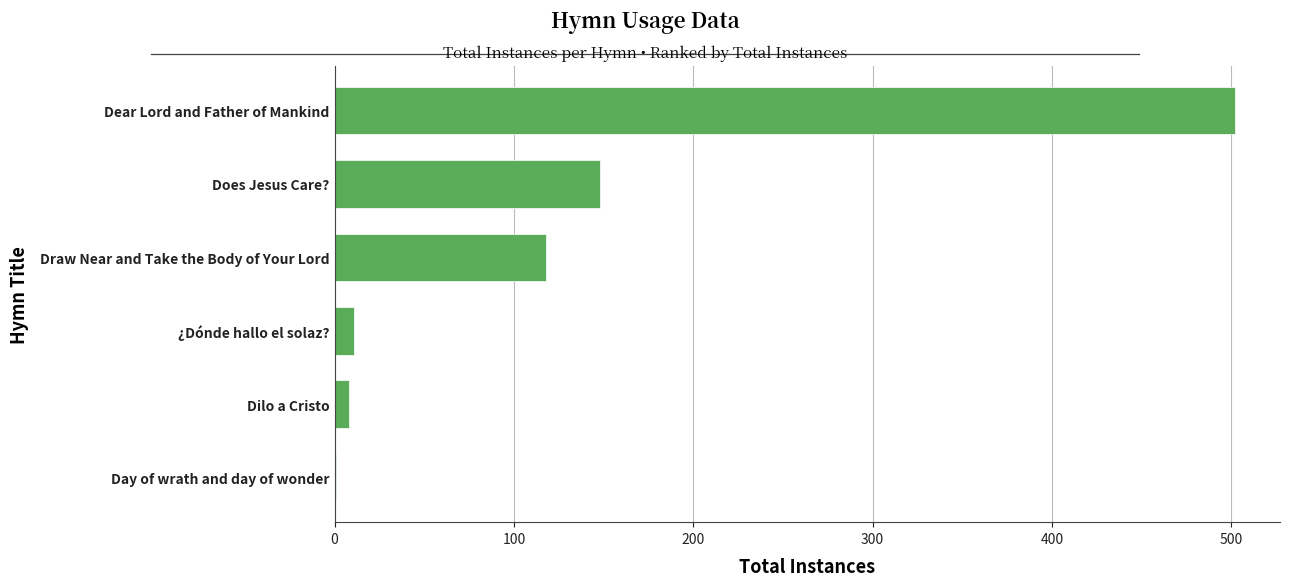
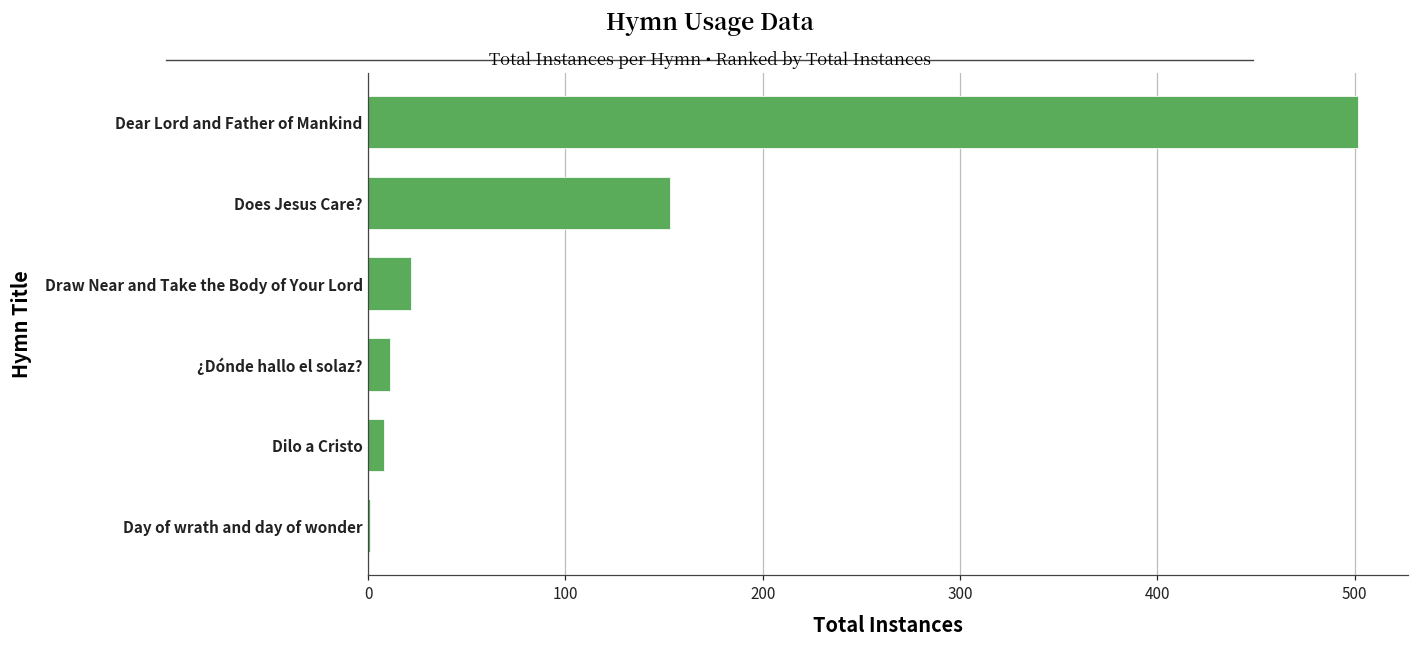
Does Jesus Care?: 148 -> 153
Draw Near and Take the Body of Your Lord: 118 -> 22
